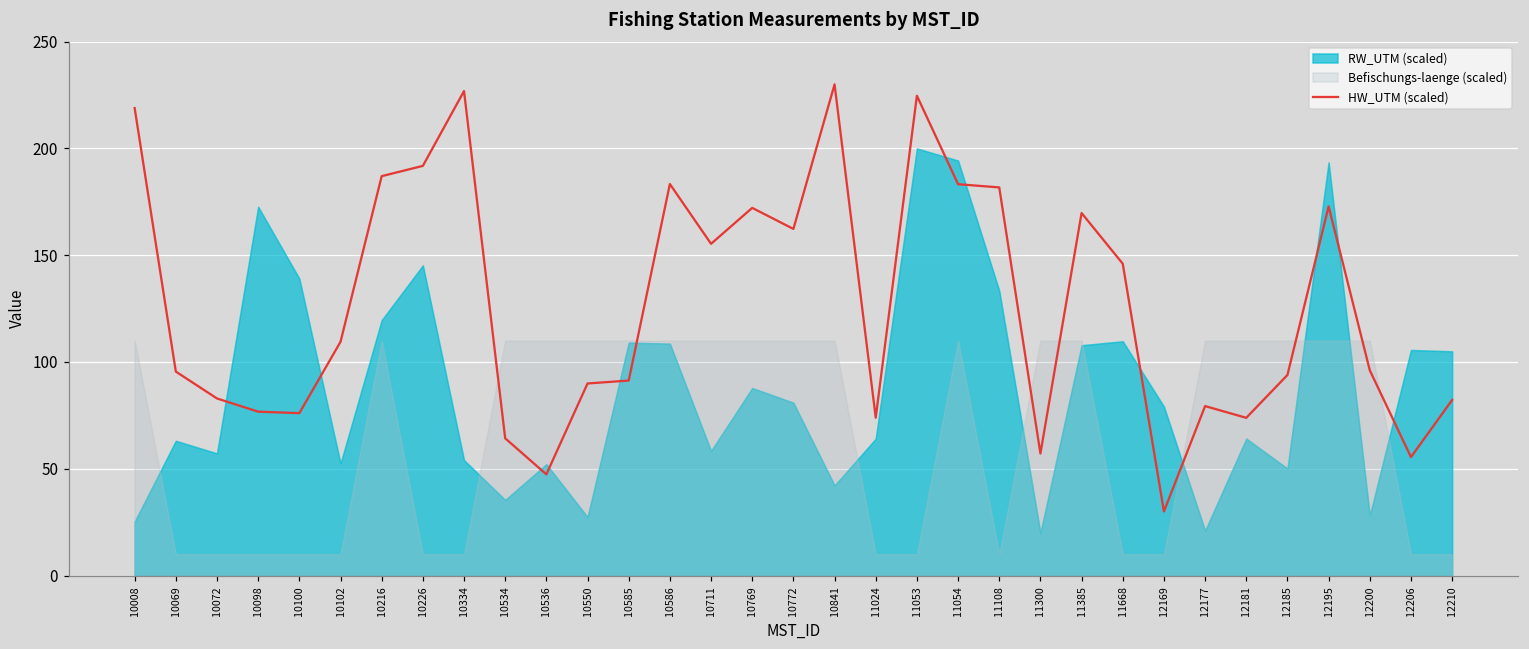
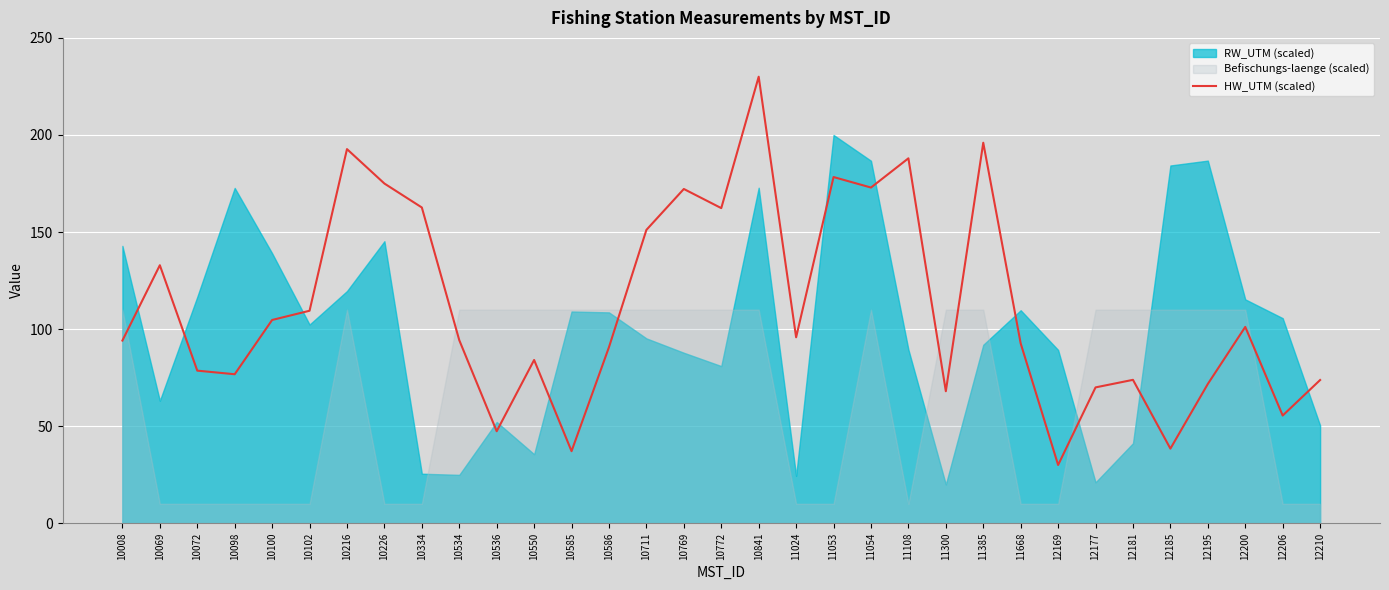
HW_UTM (scaled), 10008: 219 -> 94
RW_UTM (scaled), 10008: 25 -> 143
HW_UTM (scaled), 10069: 96 -> 133
HW_UTM (scaled), 10072: 83 -> 79
RW_UTM (scaled), 10072: 57 -> 117
HW_UTM (scaled), 10100: 76 -> 105
RW_UTM (scaled), 10102: 52 -> 102
HW_UTM (scaled), 10216: 187 -> 193
HW_UTM (scaled), 10226: 192 -> 175
HW_UTM (scaled), 10334: 227 -> 163
RW_UTM (scaled), 10334: 54 -> 26
HW_UTM (scaled), 10534: 64 -> 94
RW_UTM (scaled), 10534: 35 -> 25
HW_UTM (scaled), 10550: 90 -> 84
RW_UTM (scaled), 10550: 27 -> 36
HW_UTM (scaled), 10585: 91 -> 37
HW_UTM (scaled), 10586: 183 -> 91
HW_UTM (scaled), 10711: 155 -> 151
RW_UTM (scaled), 10711: 58 -> 95
RW_UTM (scaled), 10841: 42 -> 173
HW_UTM (scaled), 11024: 74 -> 96
RW_UTM (scaled), 11024: 64 -> 24
HW_UTM (scaled), 11053: 225 -> 178
HW_UTM (scaled), 11054: 183 -> 173
RW_UTM (scaled), 11054: 194 -> 187
HW_UTM (scaled), 11108: 182 -> 188
RW_UTM (scaled), 11108: 133 -> 89
HW_UTM (scaled), 11300: 57 -> 68
HW_UTM (scaled), 11385: 170 -> 196
RW_UTM (scaled), 11385: 108 -> 92
HW_UTM (scaled), 11668: 146 -> 93
RW_UTM (scaled), 12169: 79 -> 89
HW_UTM (scaled), 12177: 79 -> 70
RW_UTM (scaled), 12181: 64 -> 41
HW_UTM (scaled), 12185: 94 -> 38
RW_UTM (scaled), 12185: 50 -> 184
HW_UTM (scaled), 12195: 173 -> 72
RW_UTM (scaled), 12195: 193 -> 187
HW_UTM (scaled), 12200: 96 -> 101
RW_UTM (scaled), 12200: 28 -> 115
HW_UTM (scaled), 12210: 82 -> 74
RW_UTM (scaled), 12210: 105 -> 50
